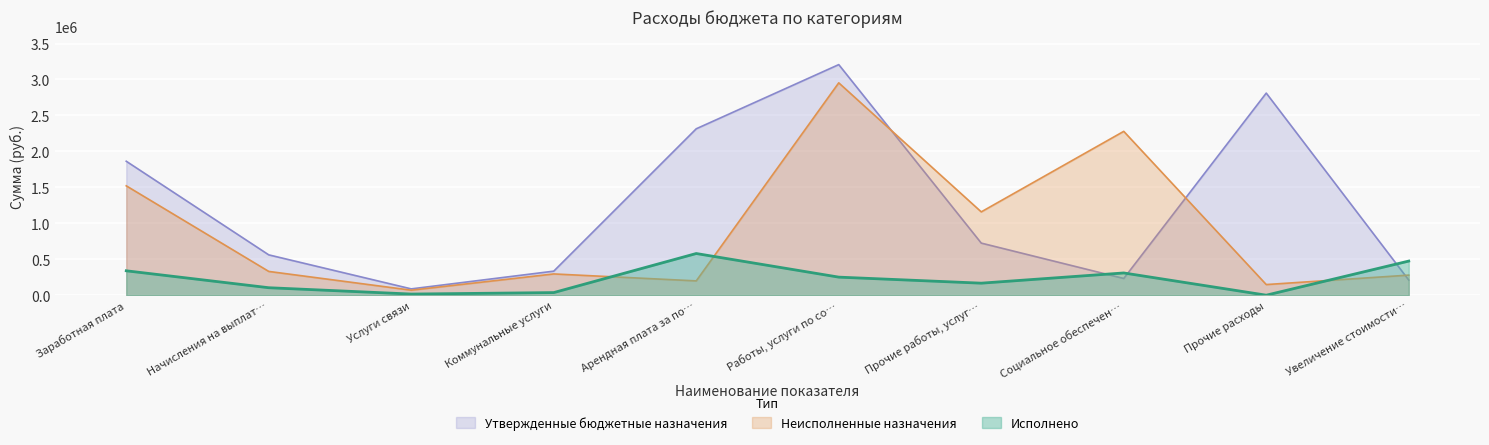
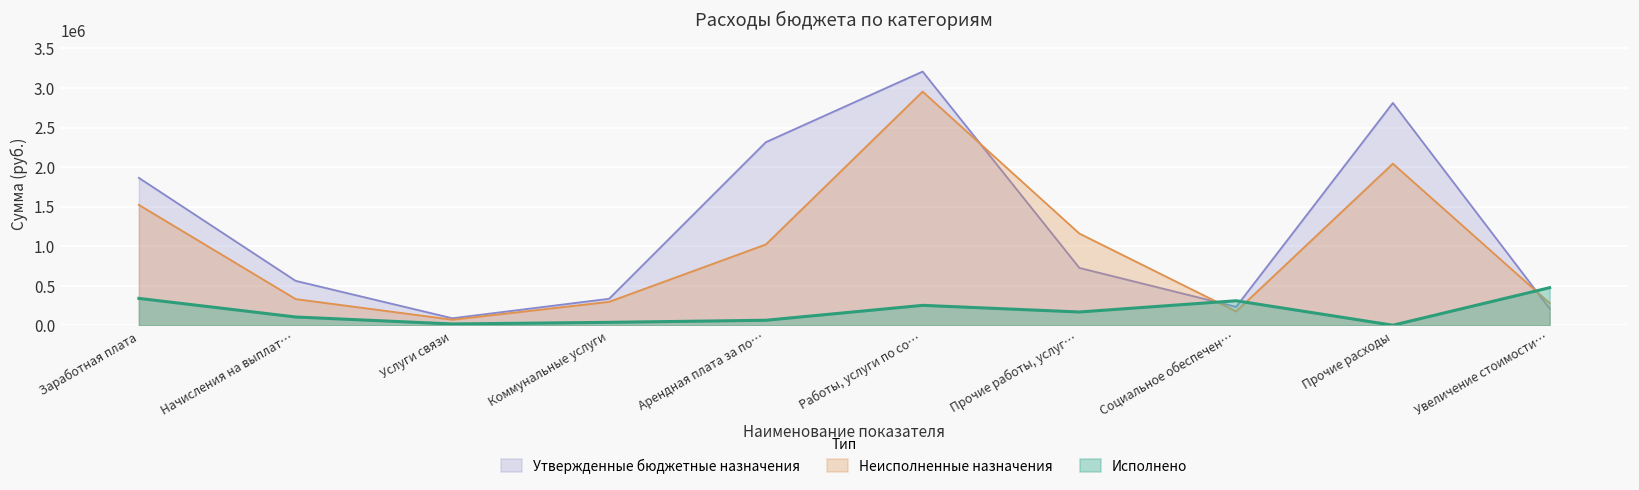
Неисполненные назначения, Арендная плата за по…: 200000 -> 1000000
Исполнено, Арендная плата за по…: 600000 -> 100000
Неисполненные назначения, Социальное обеспечен…: 2300000 -> 200000
Неисполненные назначения, Прочие расходы: 200000 -> 2000000
